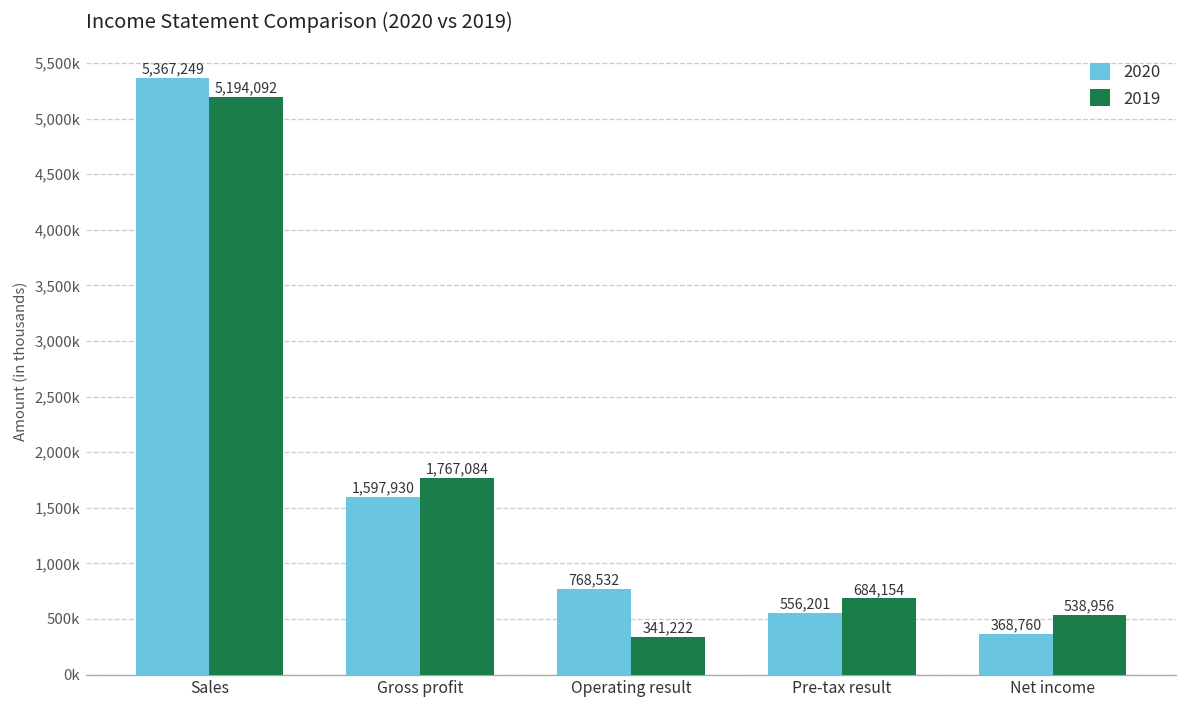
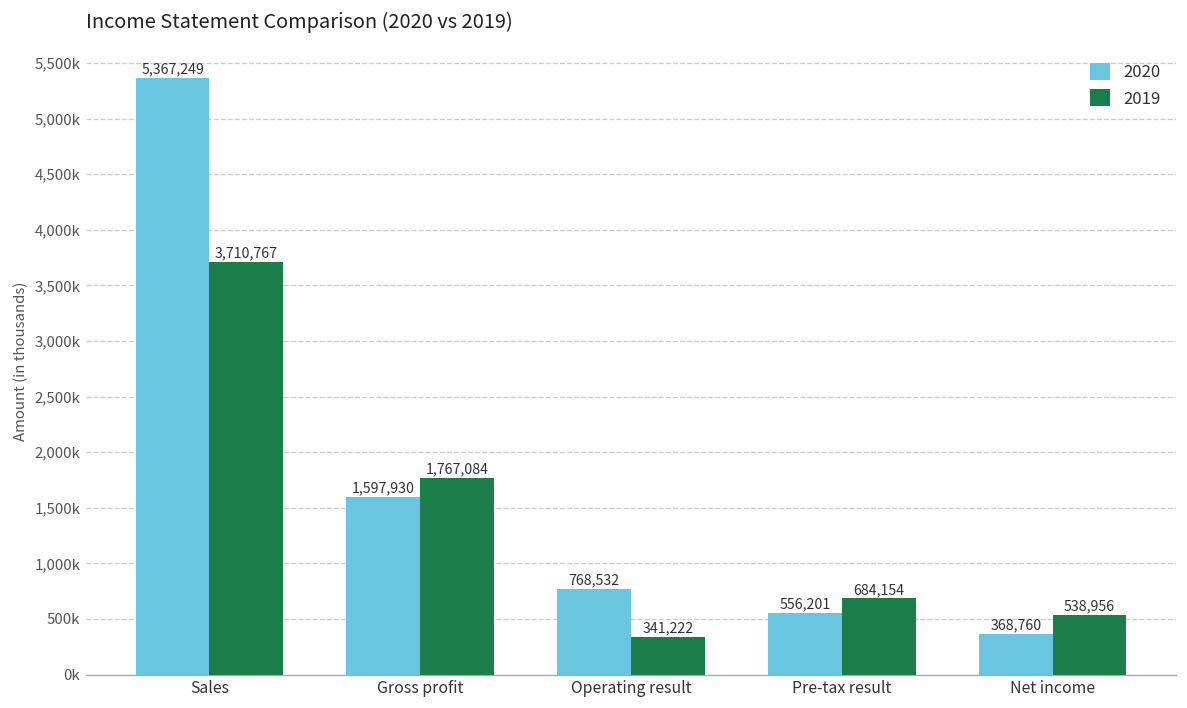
2019, Sales: 5,194,092 -> 3,710,767
